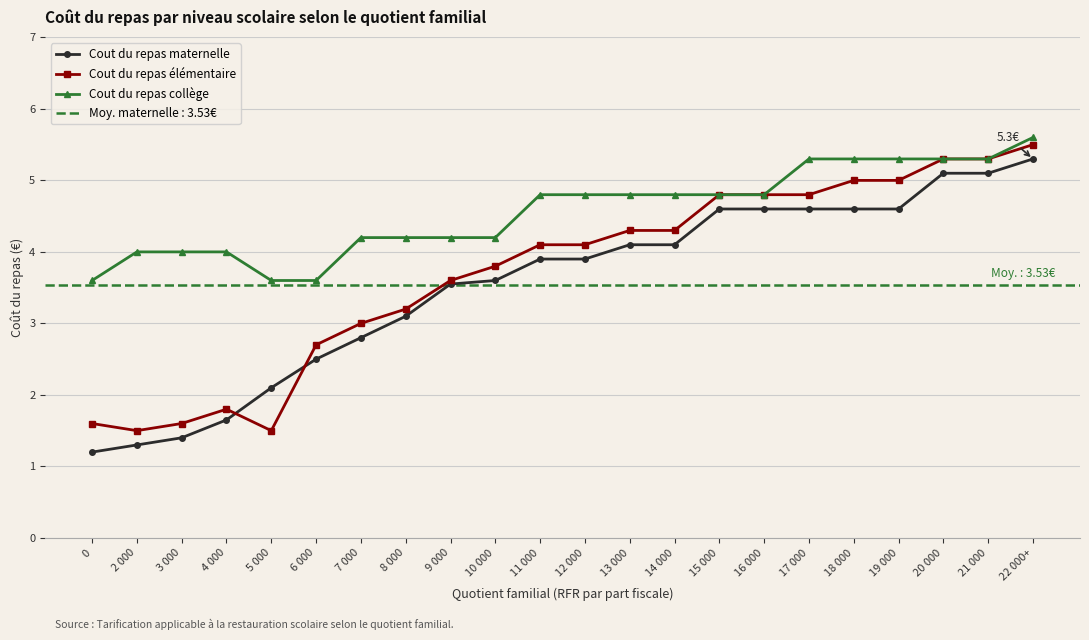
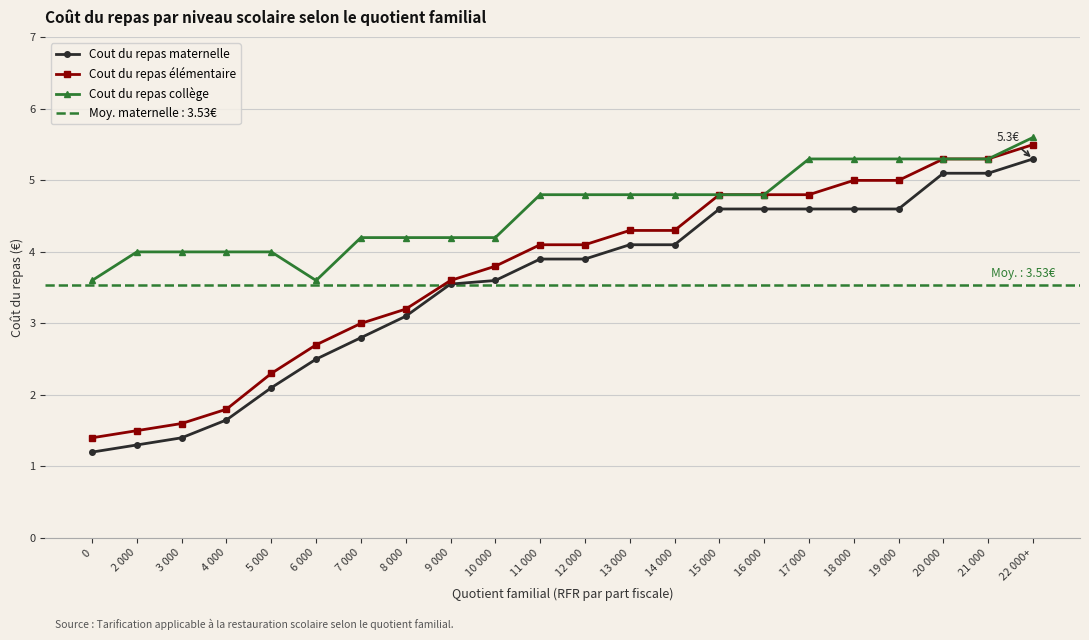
Cout du repas élémentaire, 0: 1.6 -> 1.4
Cout du repas élémentaire, 5 000: 1.5 -> 2.3
Cout du repas collège, 5 000: 3.6 -> 4.0
